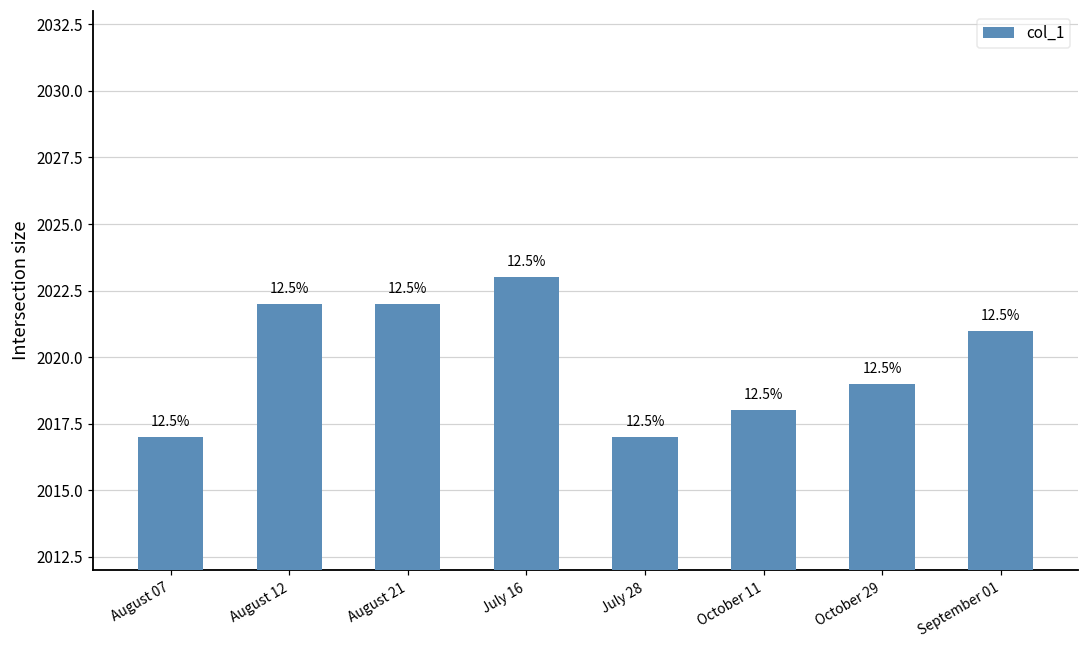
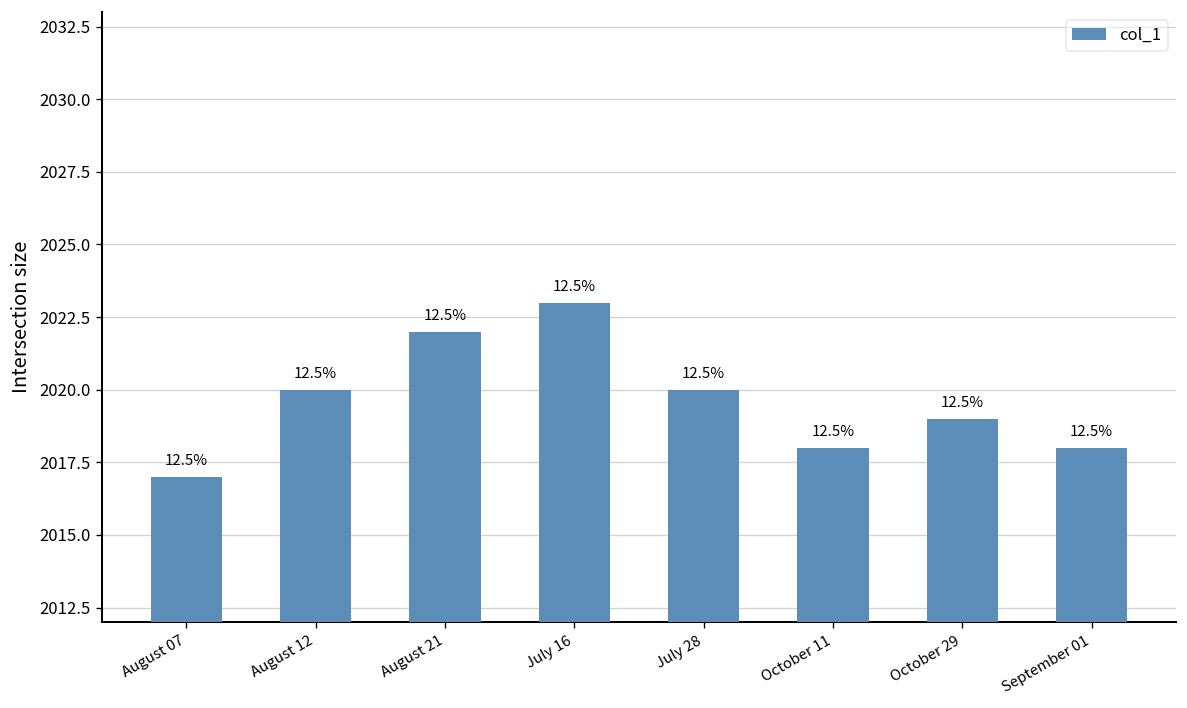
August 12: 2022 -> 2020
July 28: 2017 -> 2020
September 01: 2021 -> 2018
